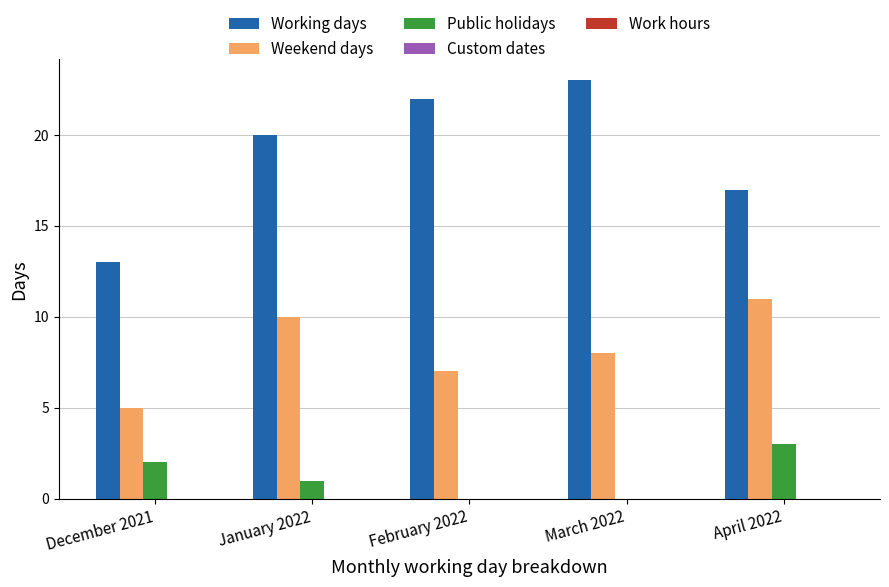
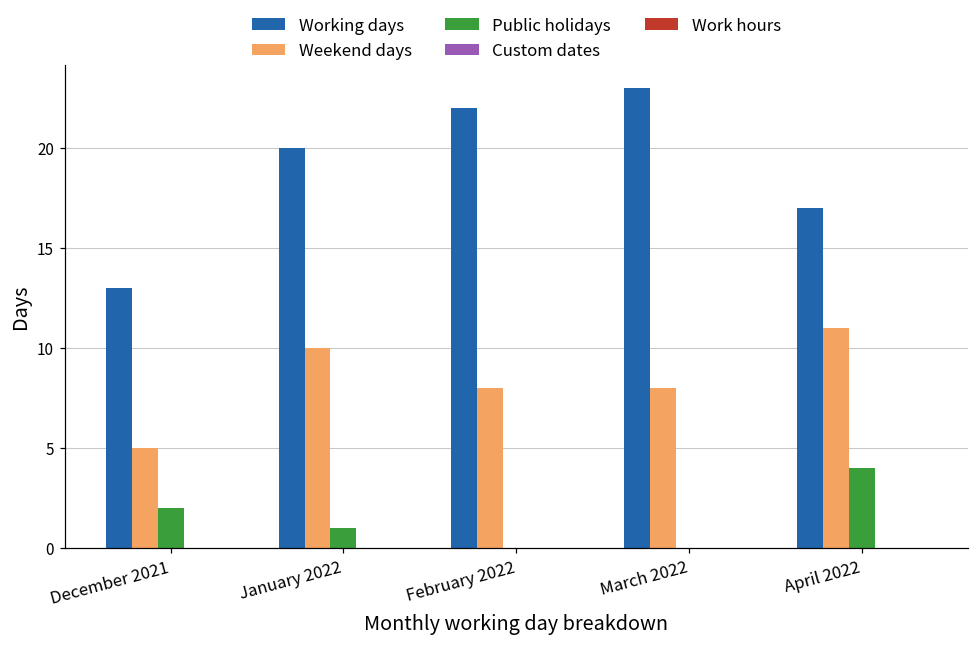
Weekend days, February 2022: 7 -> 8
Public holidays, April 2022: 3 -> 4
